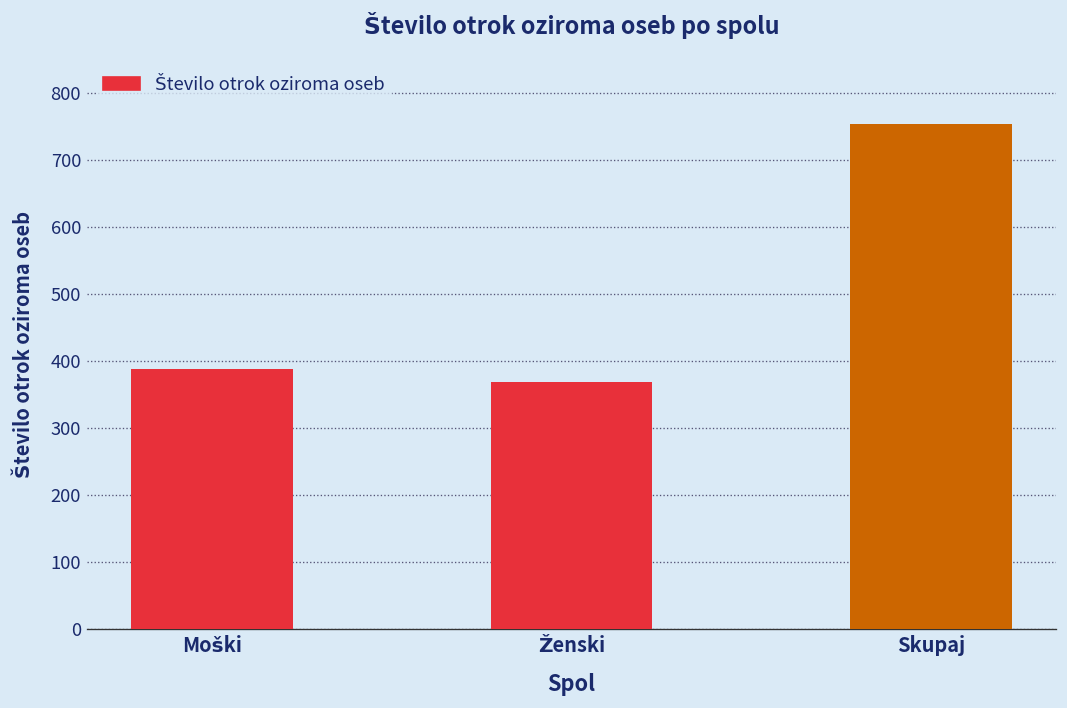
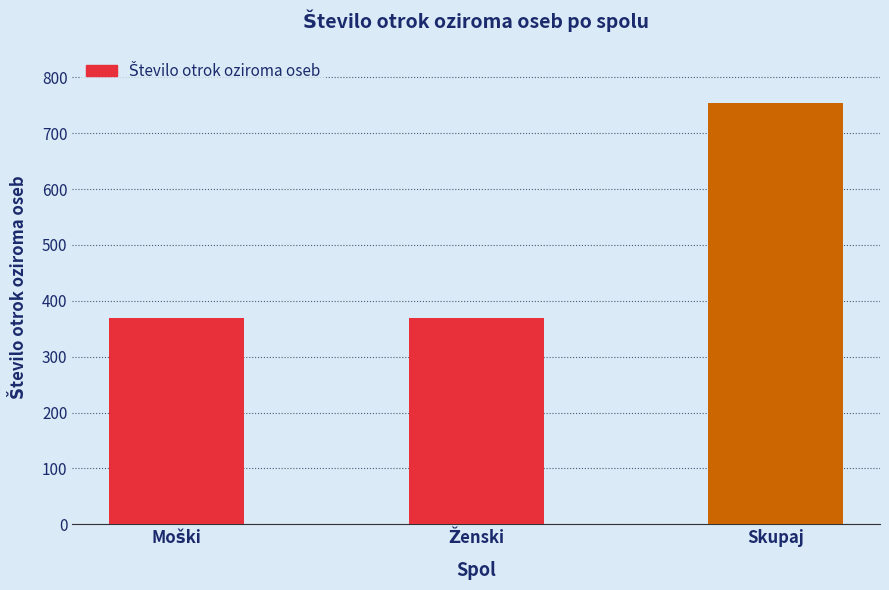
Moški: 390 -> 370
